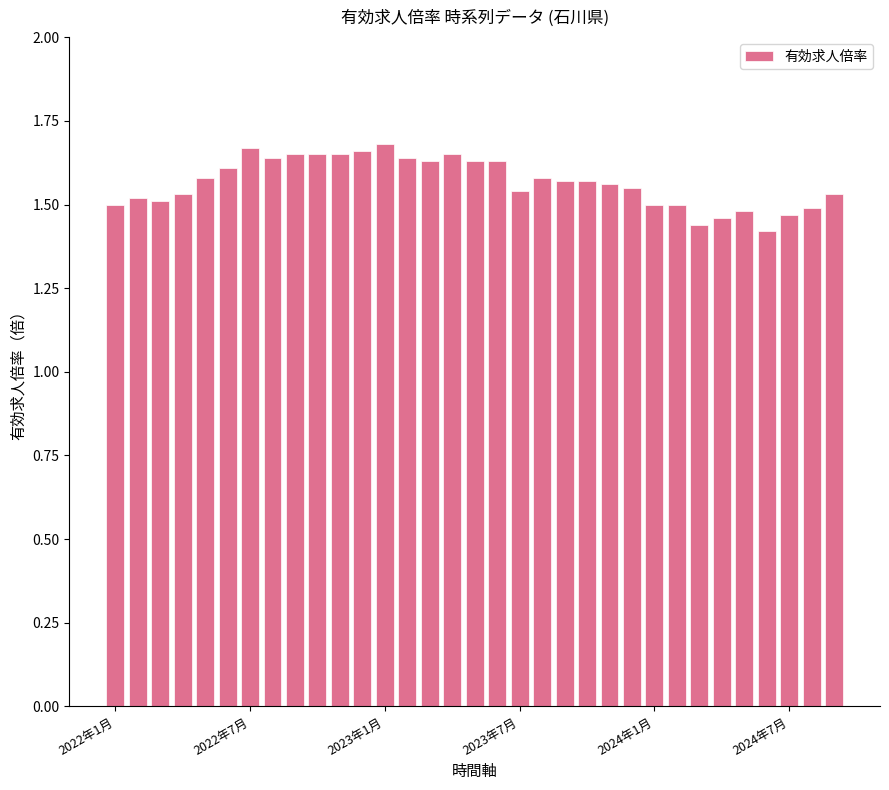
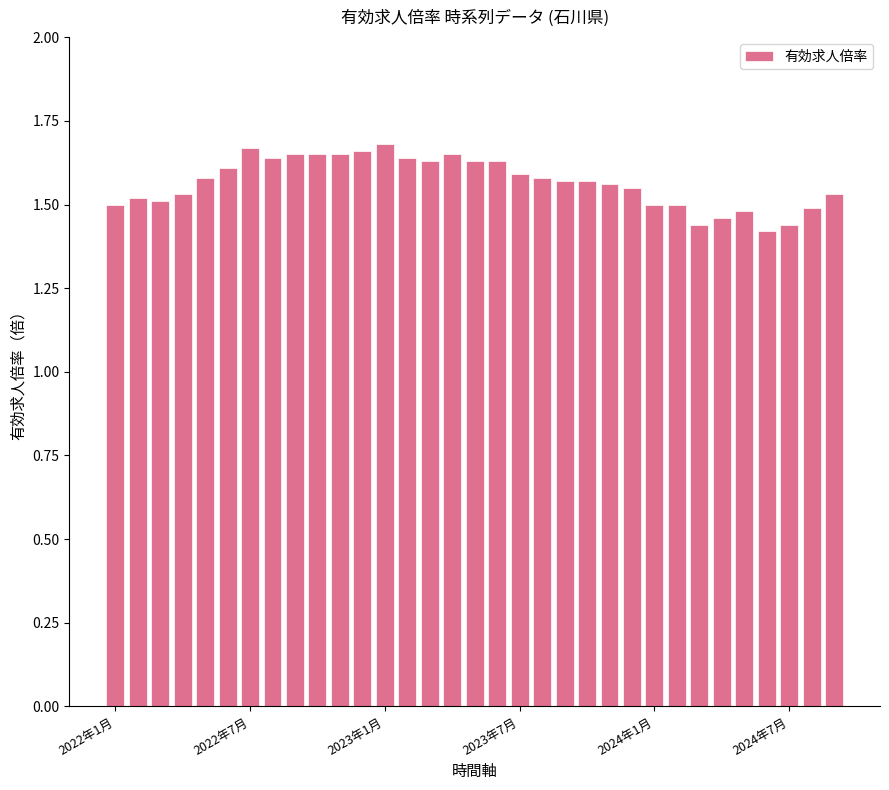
2023年7月: 1.54 -> 1.59
2024年7月: 1.47 -> 1.44
